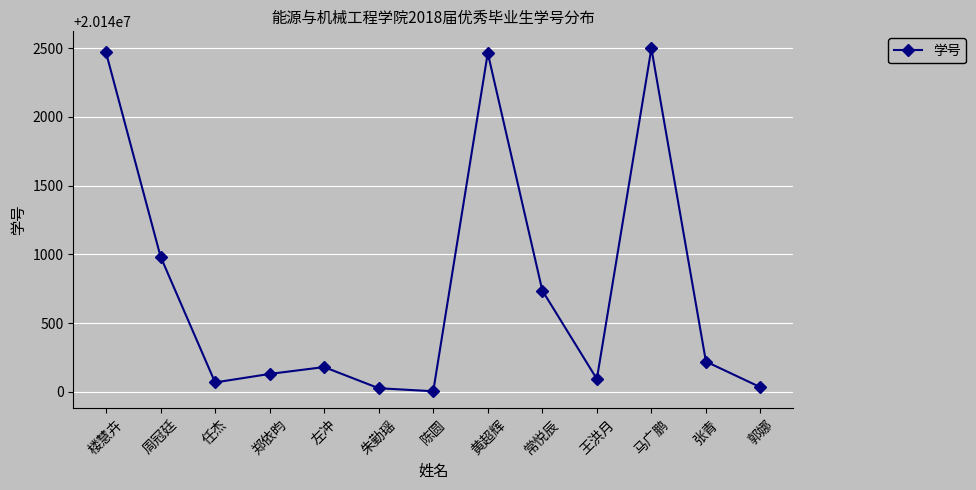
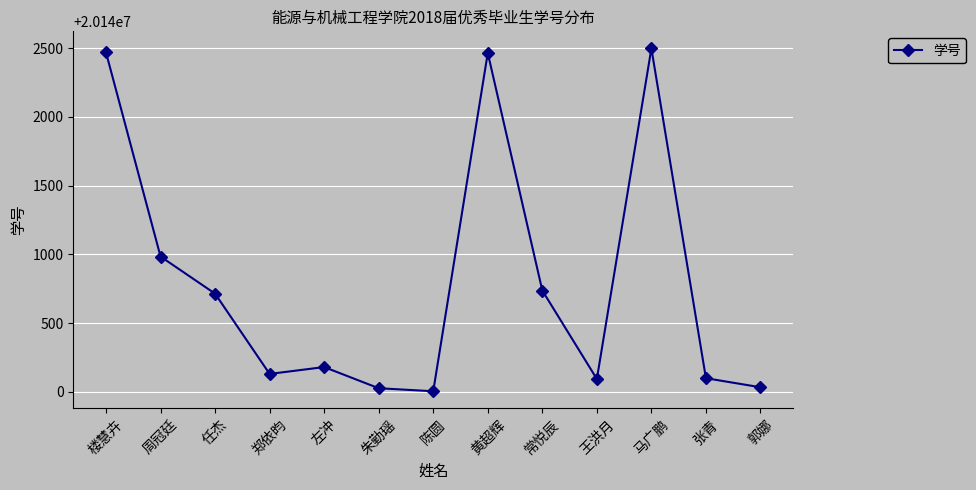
任杰: 20140070 -> 20140710
张青: 20140220 -> 20140100
